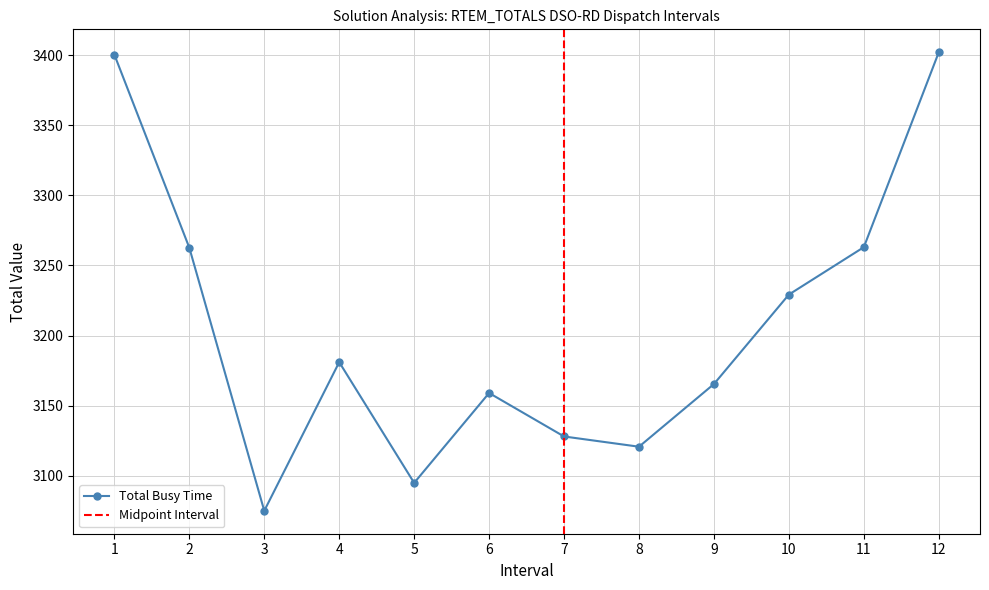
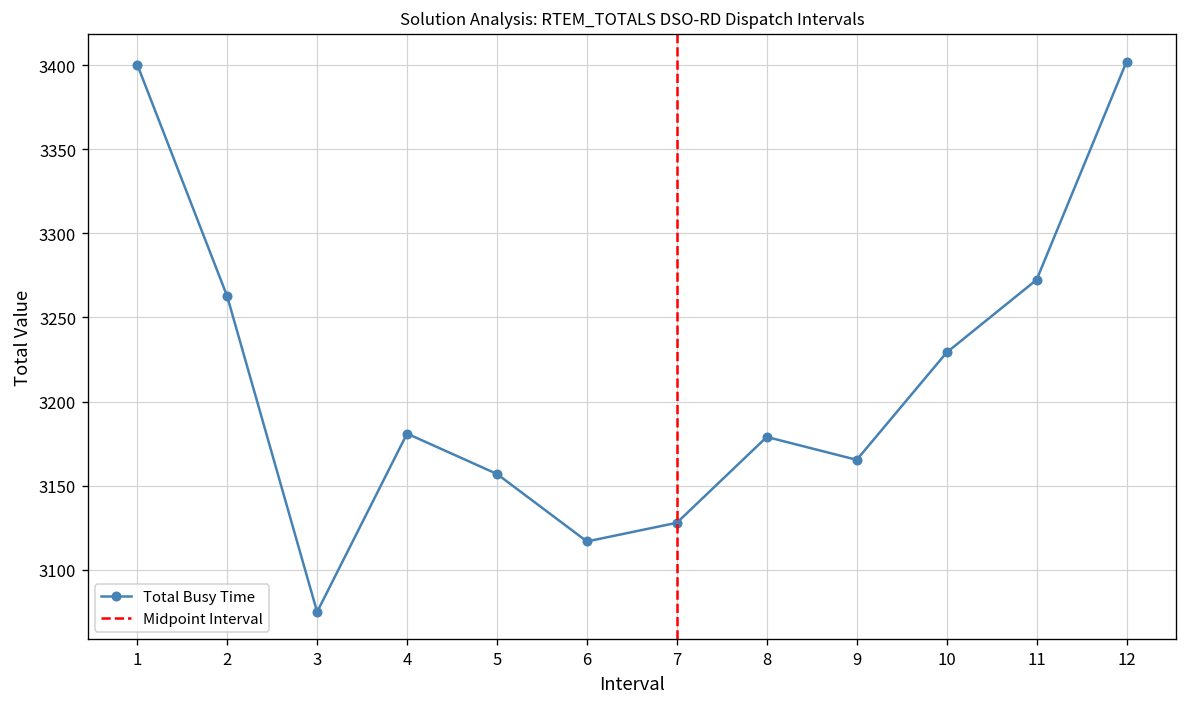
5: 3095 -> 3157
6: 3159 -> 3117
8: 3121 -> 3179
11: 3263 -> 3272
